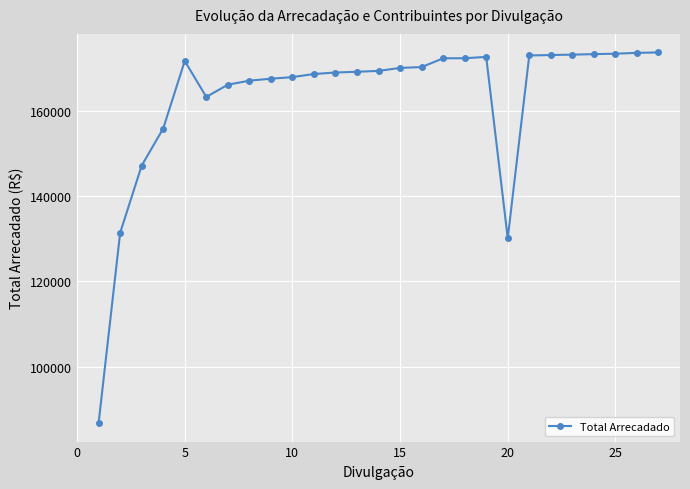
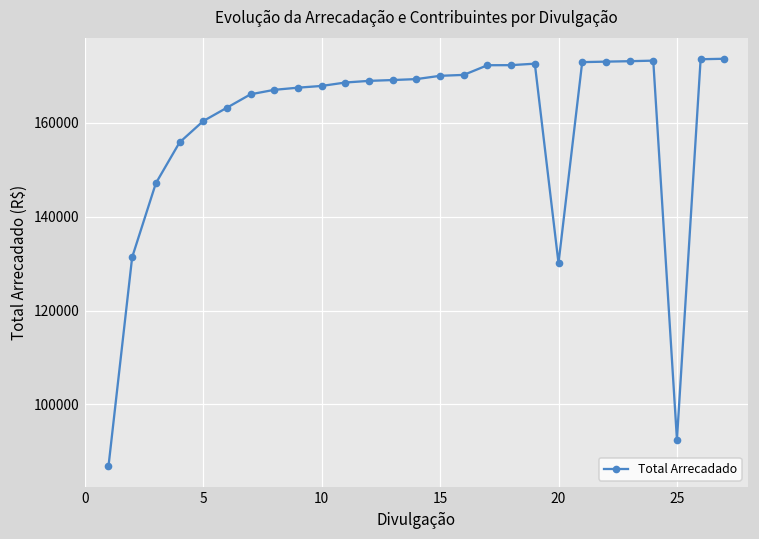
5: 172000 -> 160000
25: 173000 -> 92000
